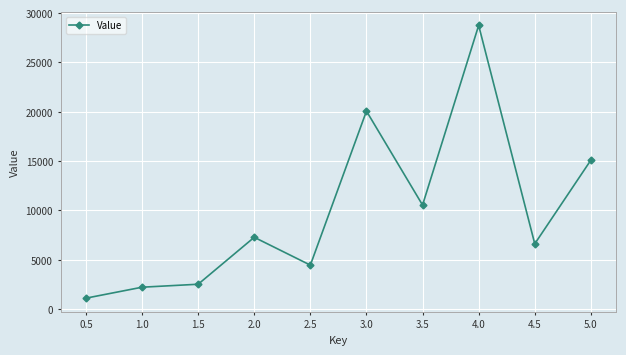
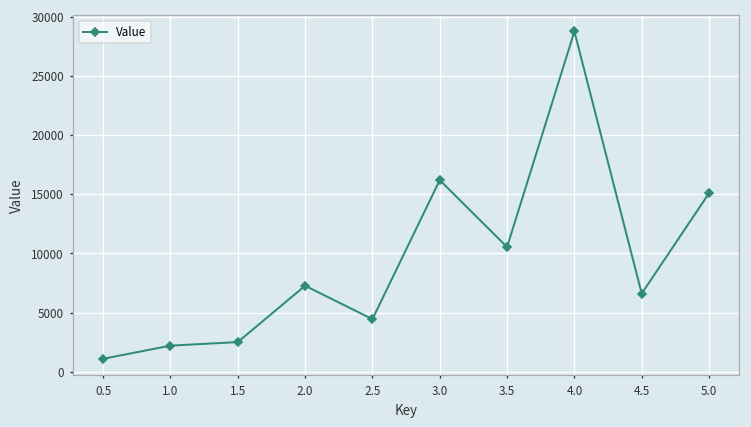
3.0: 20000 -> 16000
